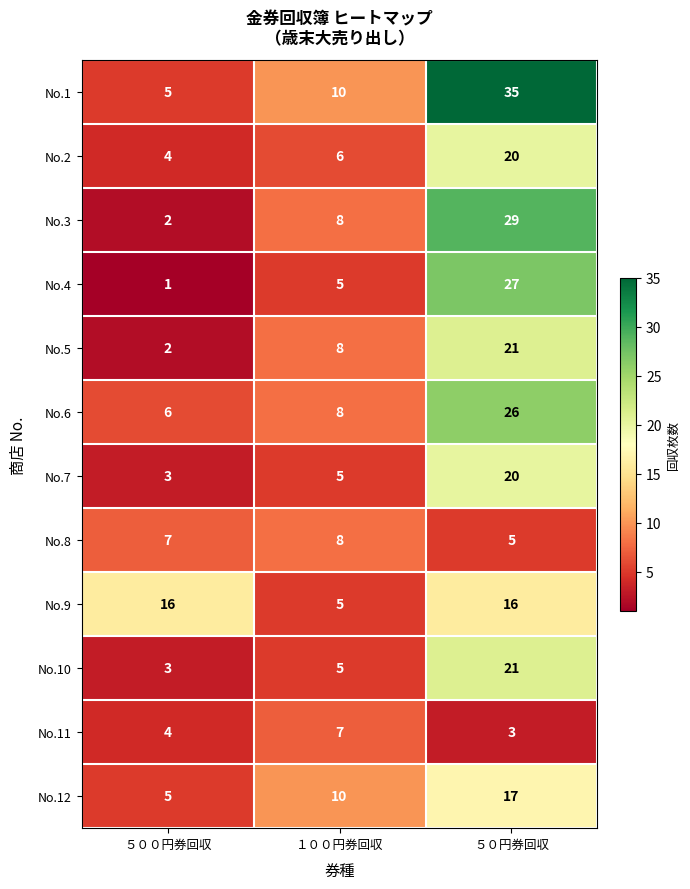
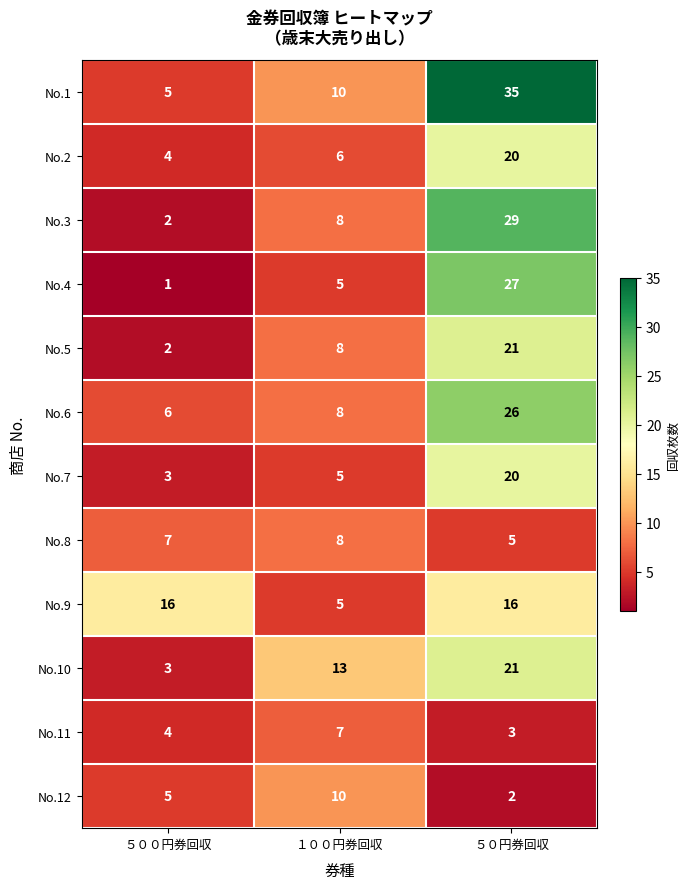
No.10, １００円券回収: 5 -> 13
No.12, ５０円券回収: 17 -> 2
